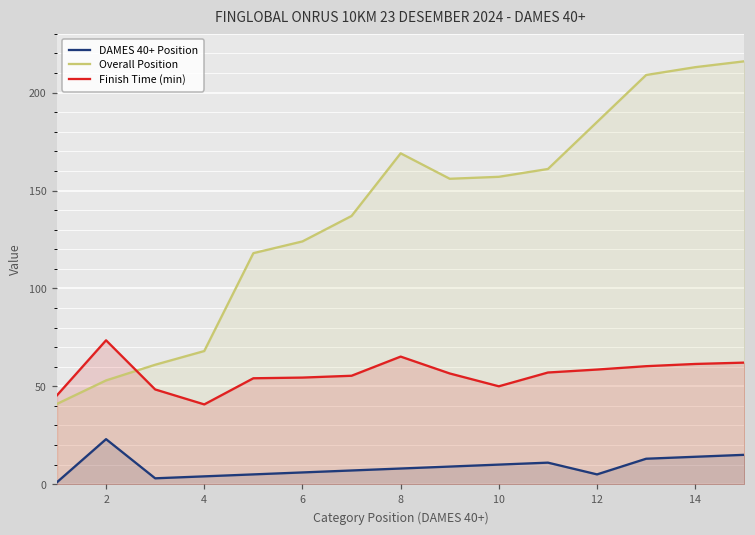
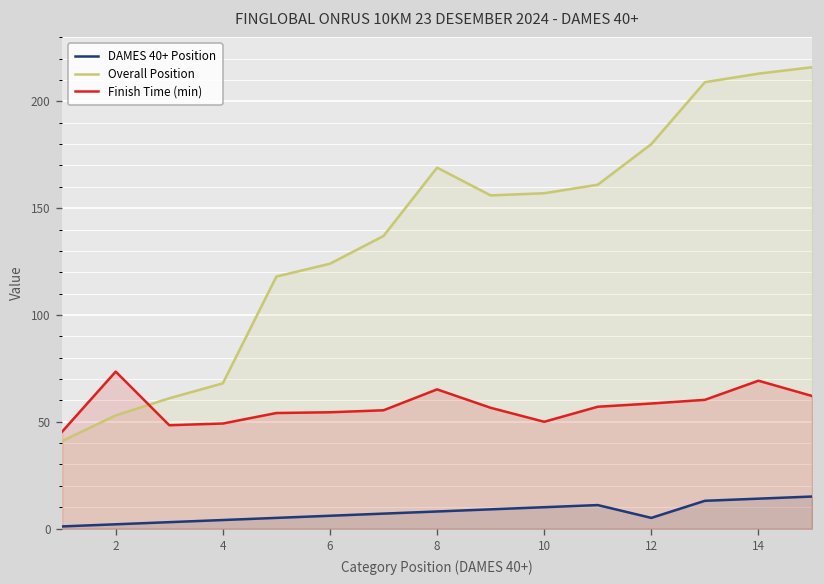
DAMES 40+ Position, 2: 23 -> 2
Finish Time (min), 4: 41 -> 49
Overall Position, 12: 185 -> 180
Finish Time (min), 14: 61 -> 69
